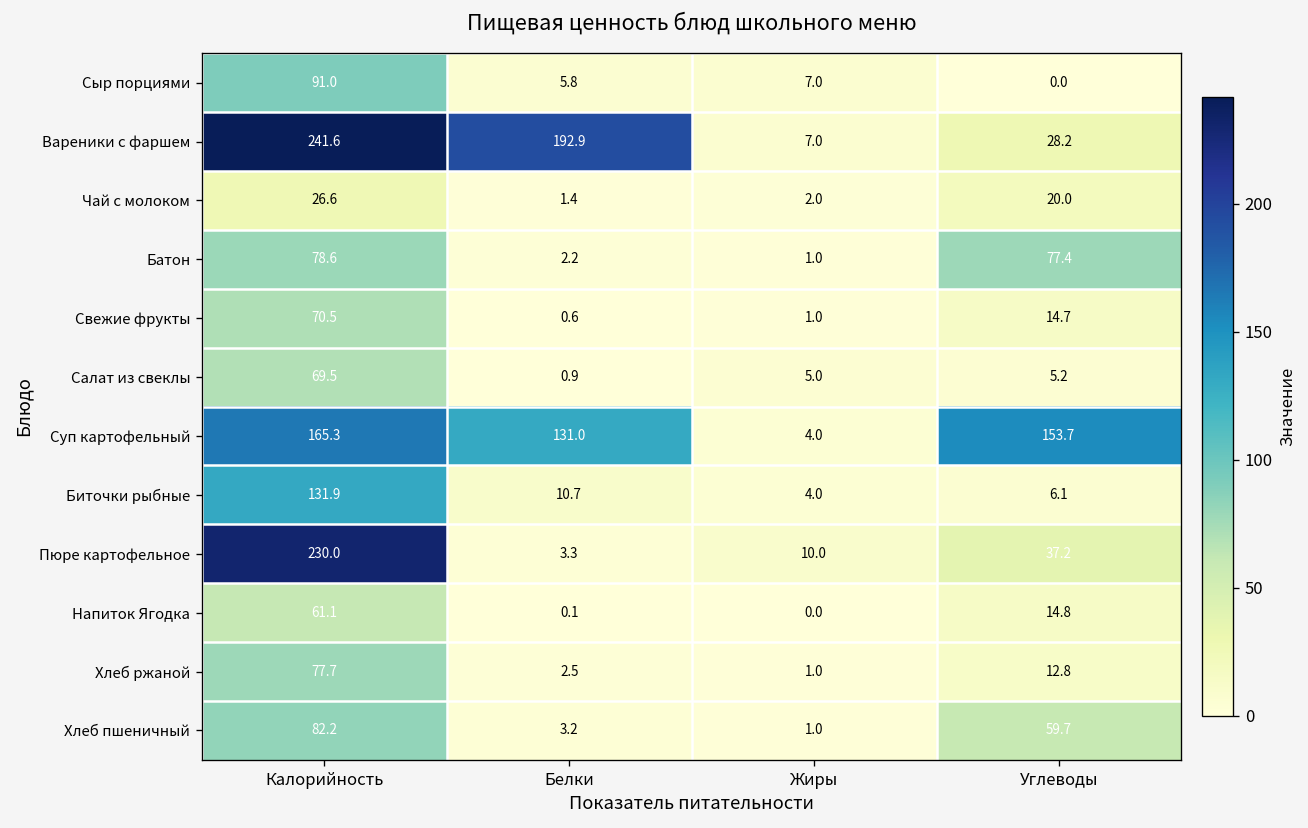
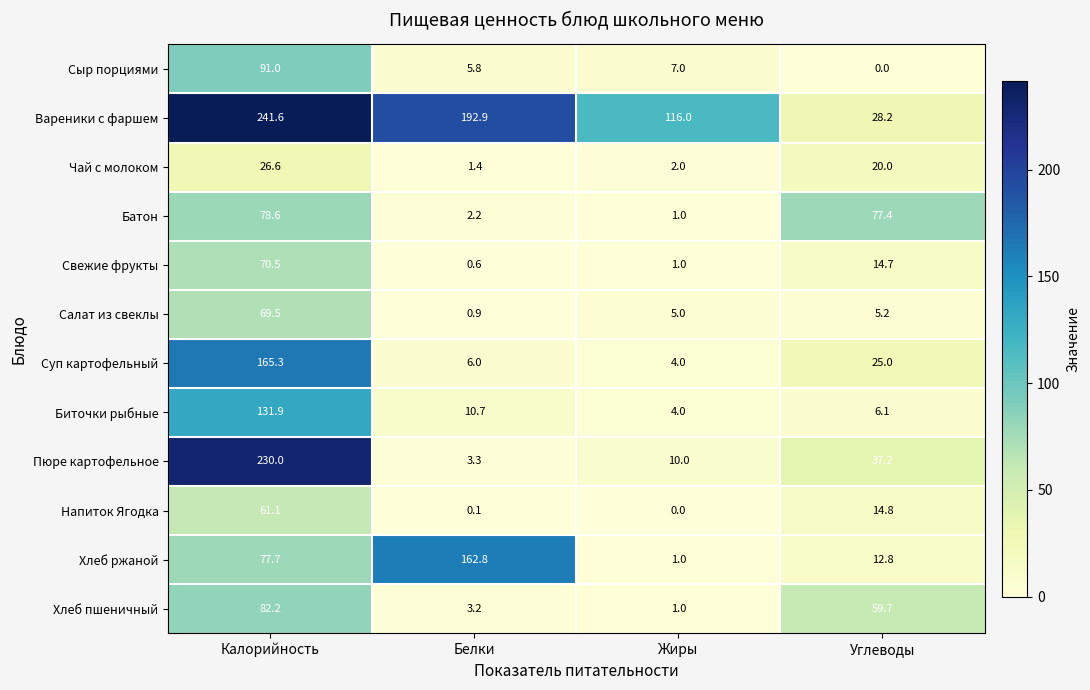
Вареники с фаршем, Жиры: 7.0 -> 116.0
Суп картофельный, Белки: 131.0 -> 6.0
Суп картофельный, Углеводы: 153.7 -> 25.0
Хлеб ржаной, Белки: 2.5 -> 162.8
